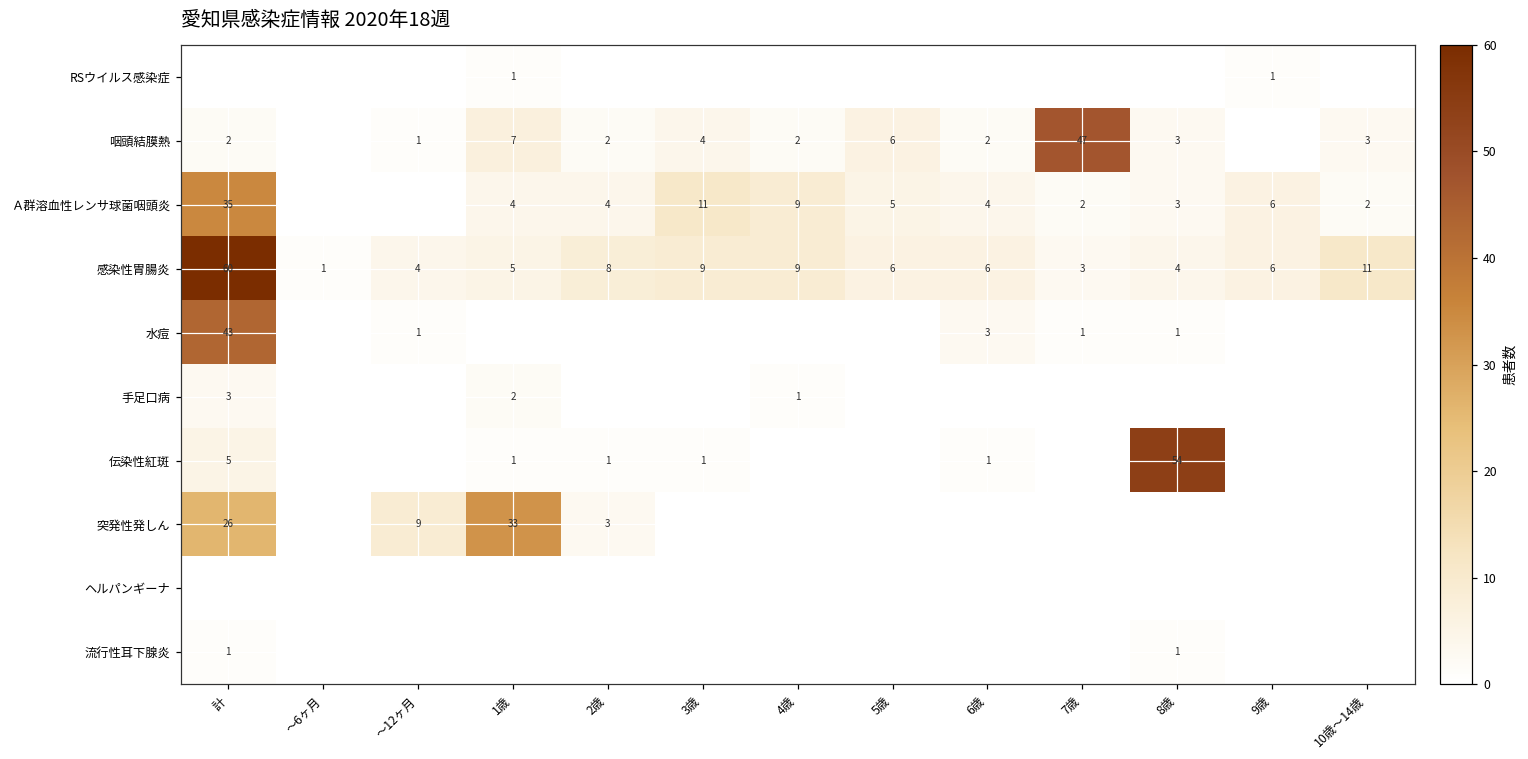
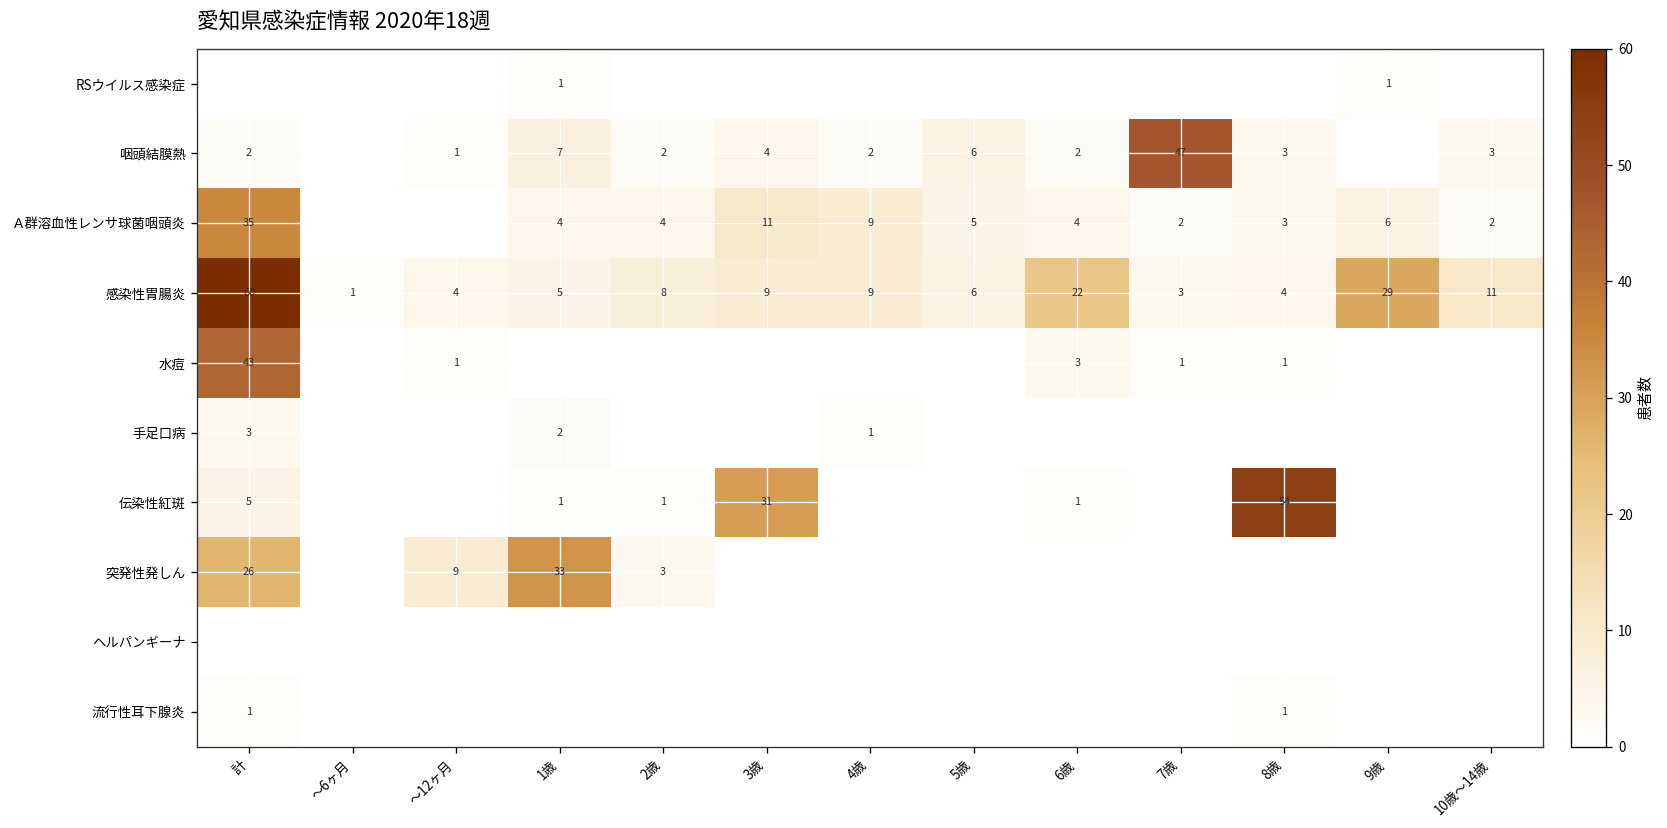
感染性胃腸炎, 6歳: 6 -> 22
感染性胃腸炎, 9歳: 6 -> 29
伝染性紅斑, 3歳: 1 -> 31
